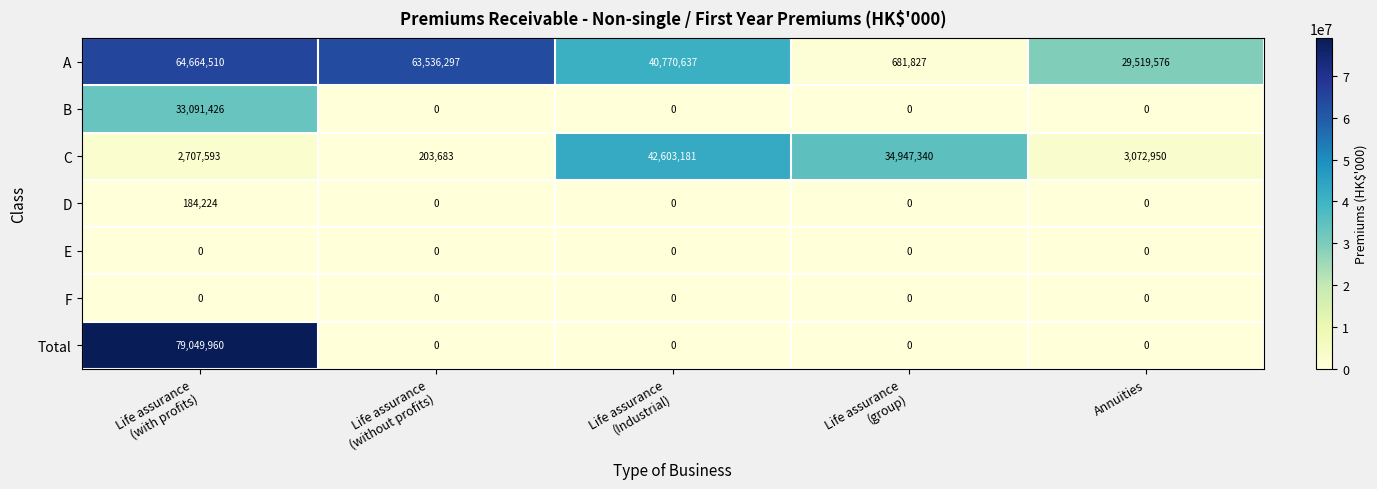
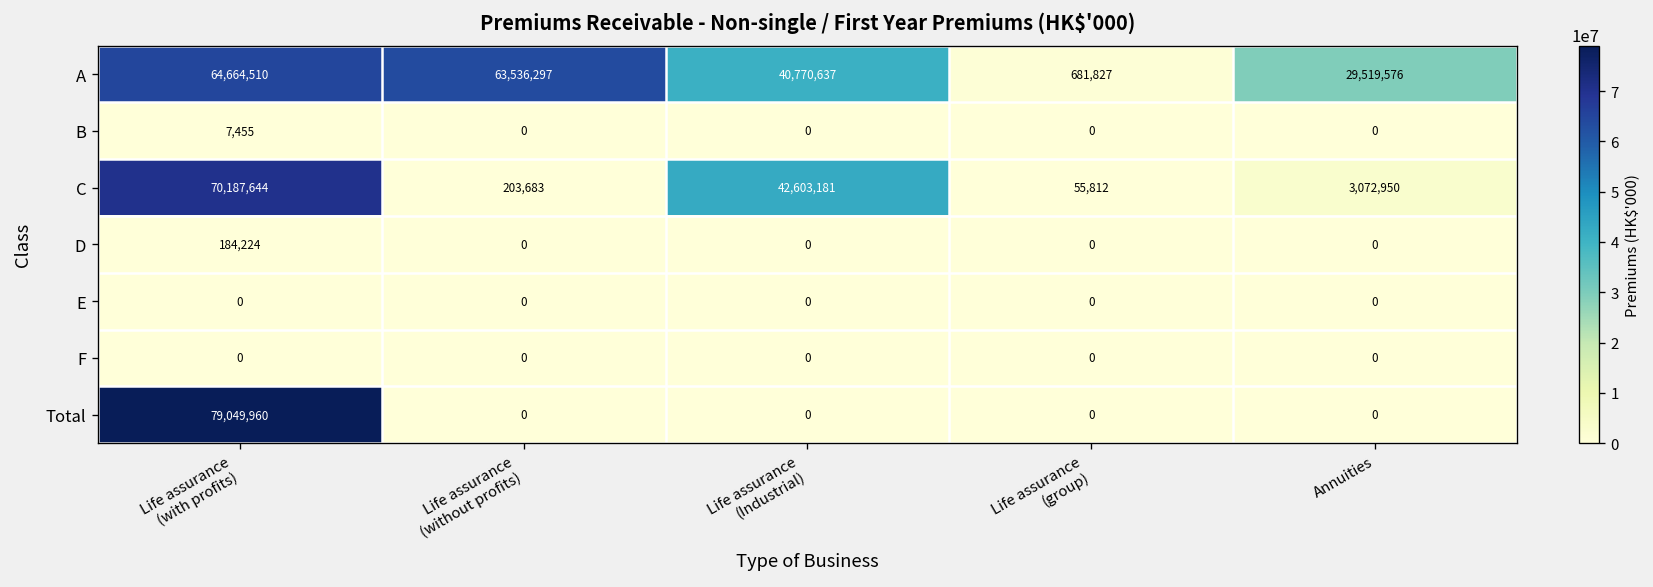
B, Life assurance (with profits): 33,091,426 -> 7,455
C, Life assurance (with profits): 2,707,593 -> 70,187,644
C, Life assurance (group): 34,947,340 -> 55,812
